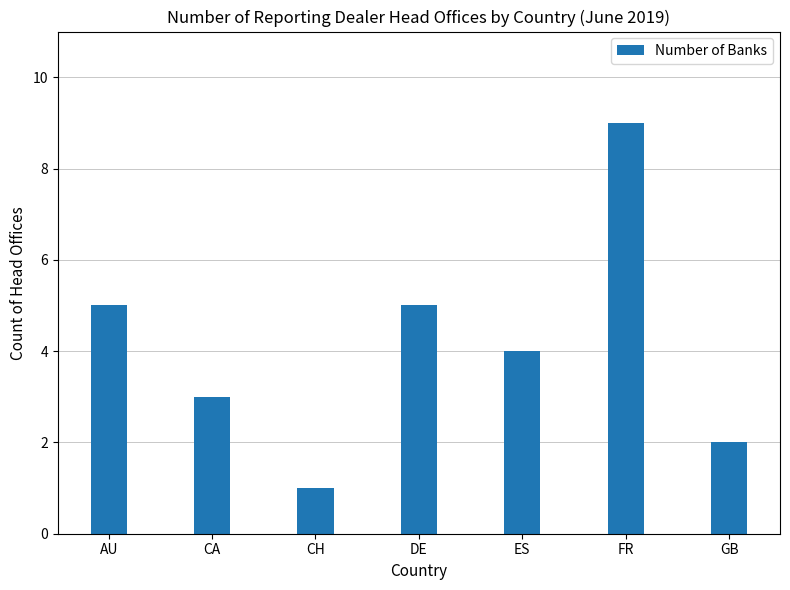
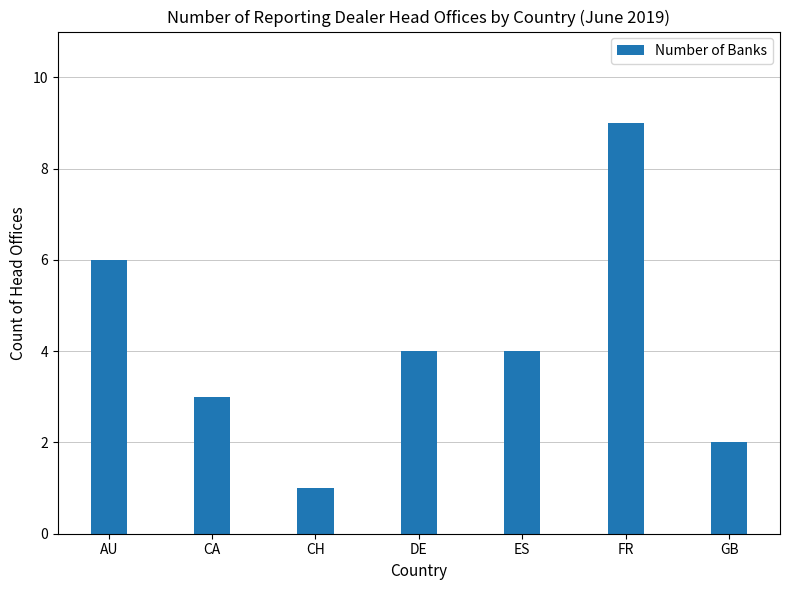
AU: 5 -> 6
DE: 5 -> 4
